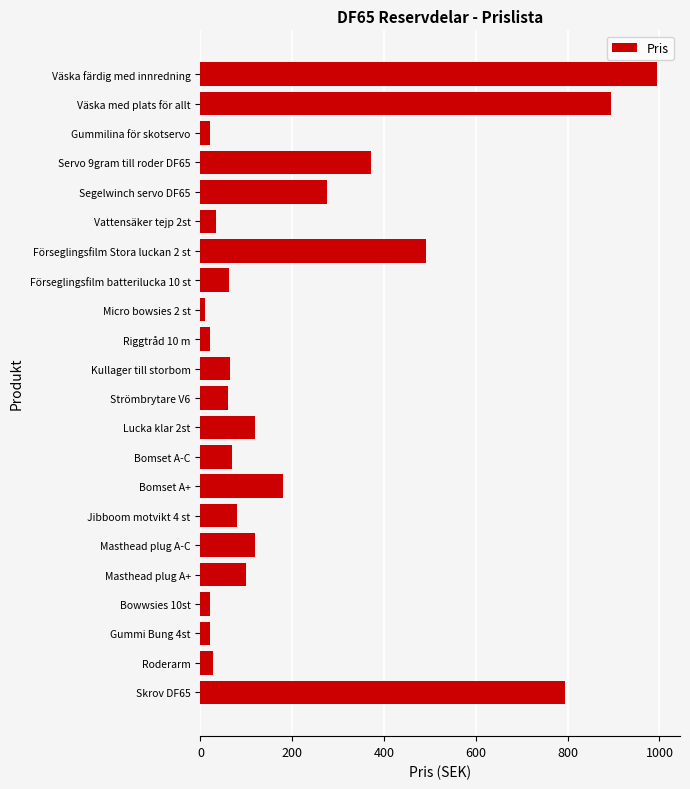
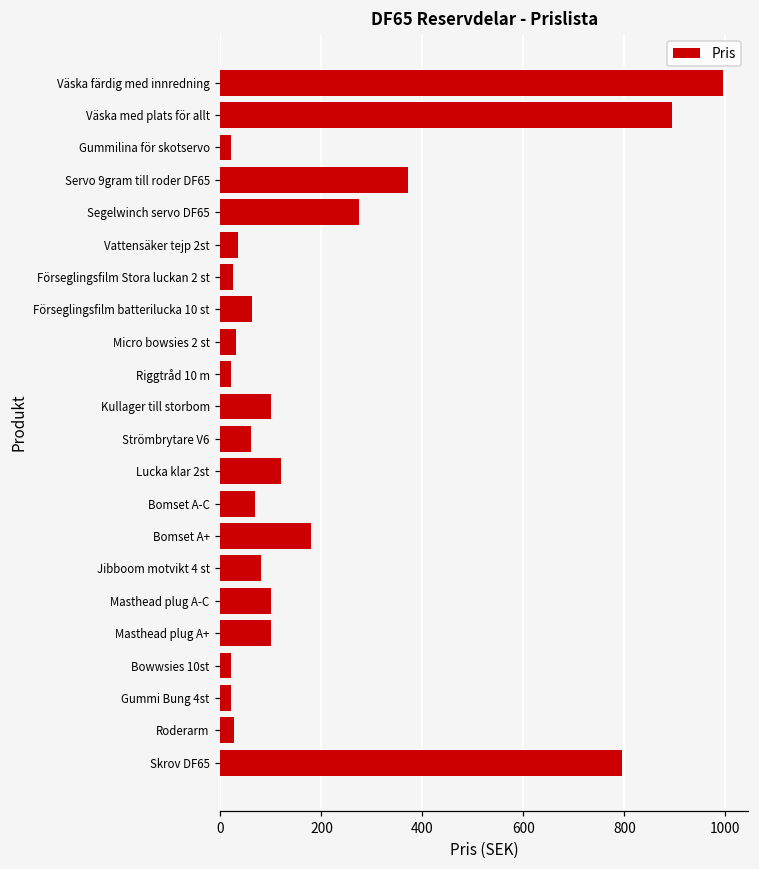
Förseglingsfilm Stora luckan 2 st: 490 -> 30
Micro bowsies 2 st: 10 -> 30
Kullager till storbom: 60 -> 100
Masthead plug A-C: 120 -> 100
